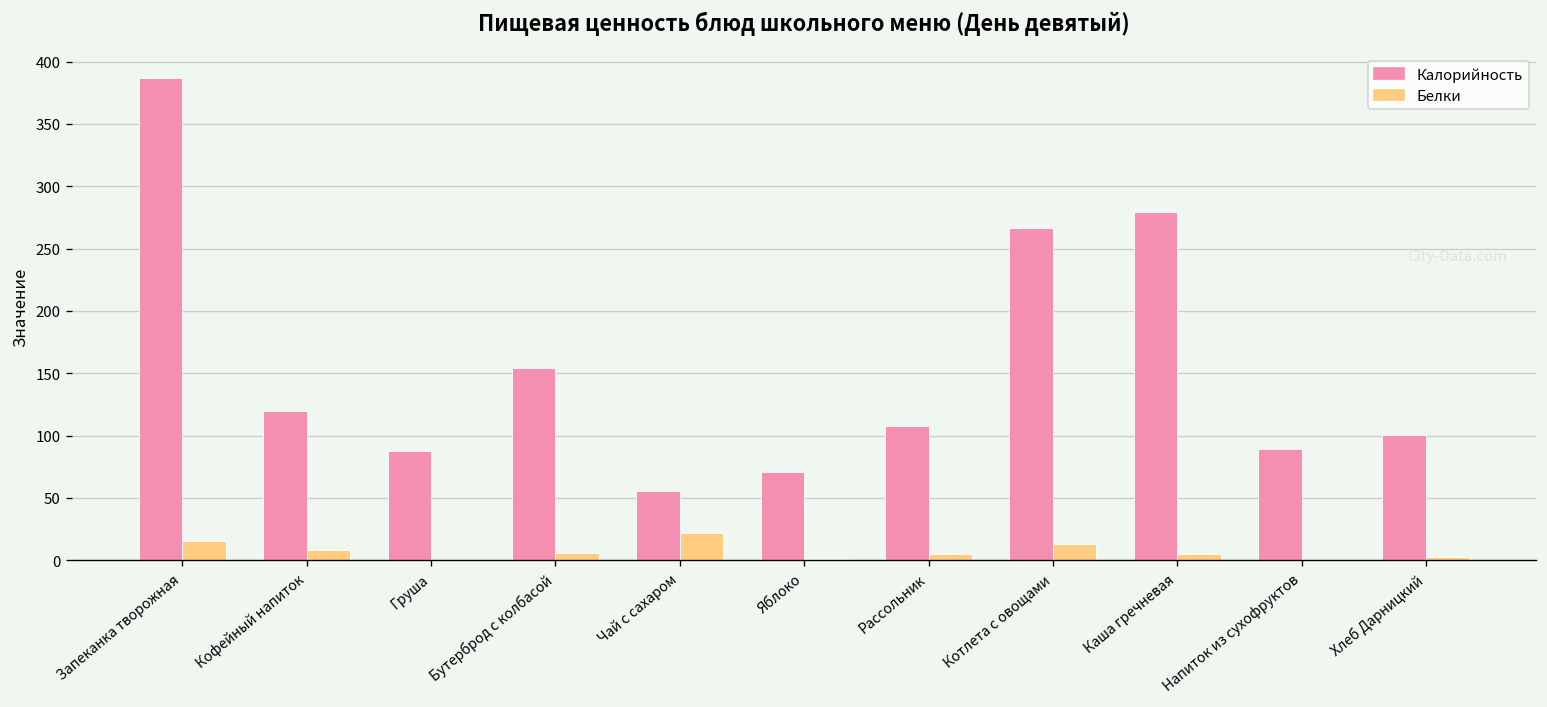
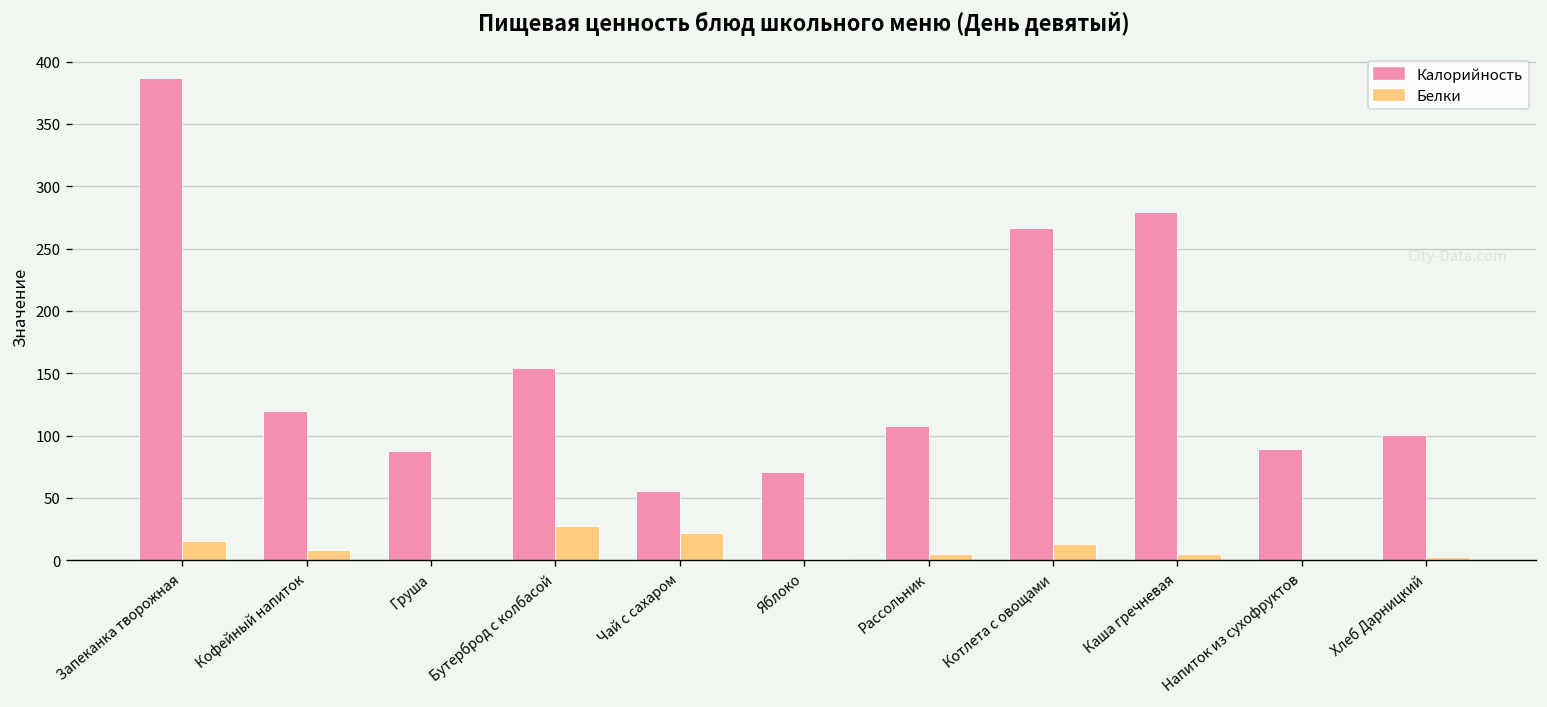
Белки, Бутерброд с колбасой: 6 -> 27
